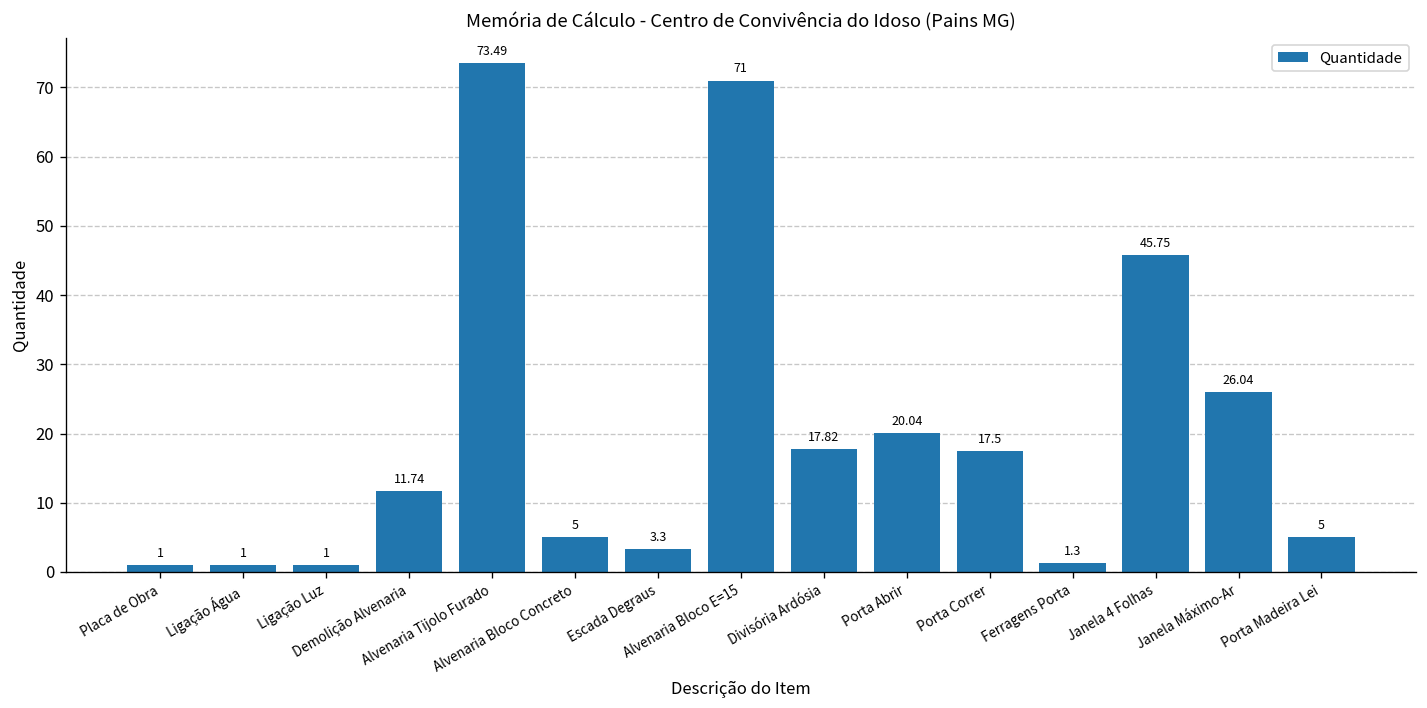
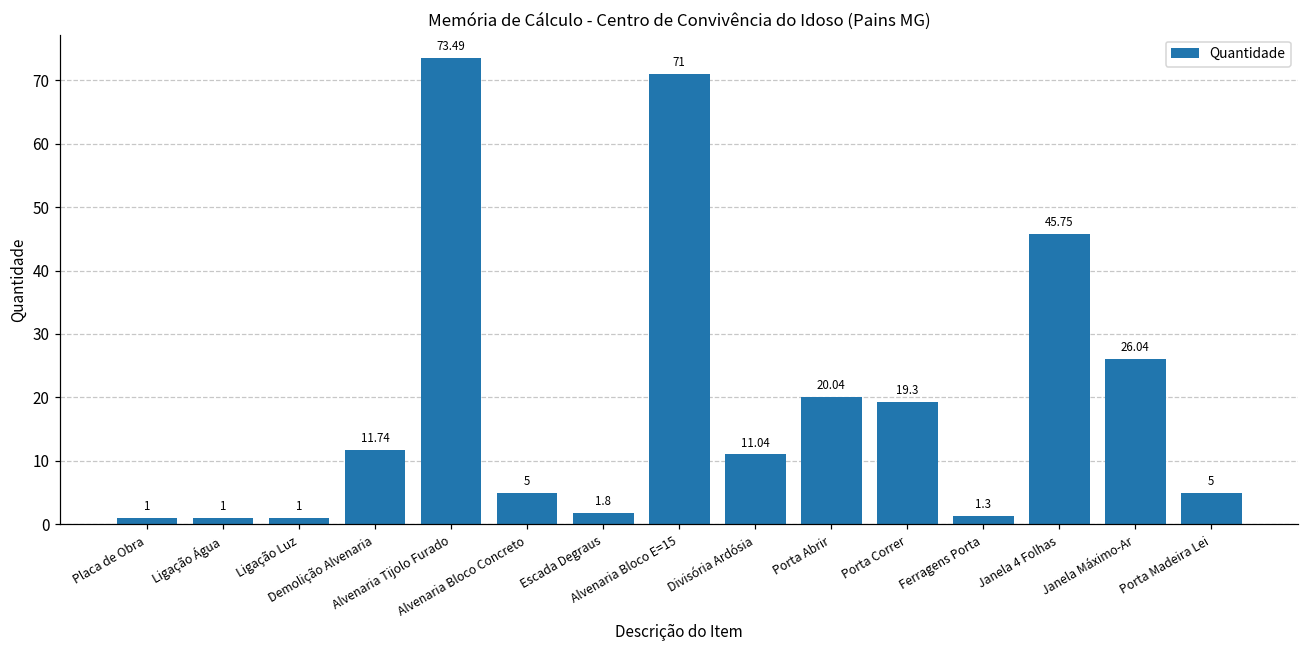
Escada Degraus: 3.3 -> 1.8
Divisória Ardósia: 17.82 -> 11.04
Porta Correr: 17.5 -> 19.3
